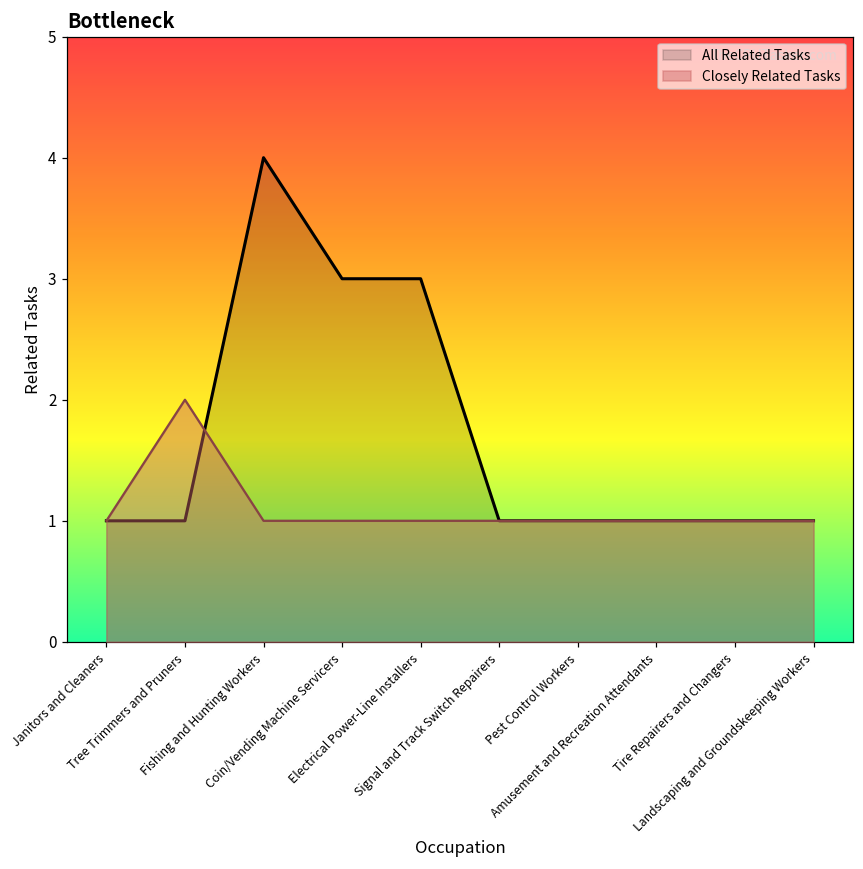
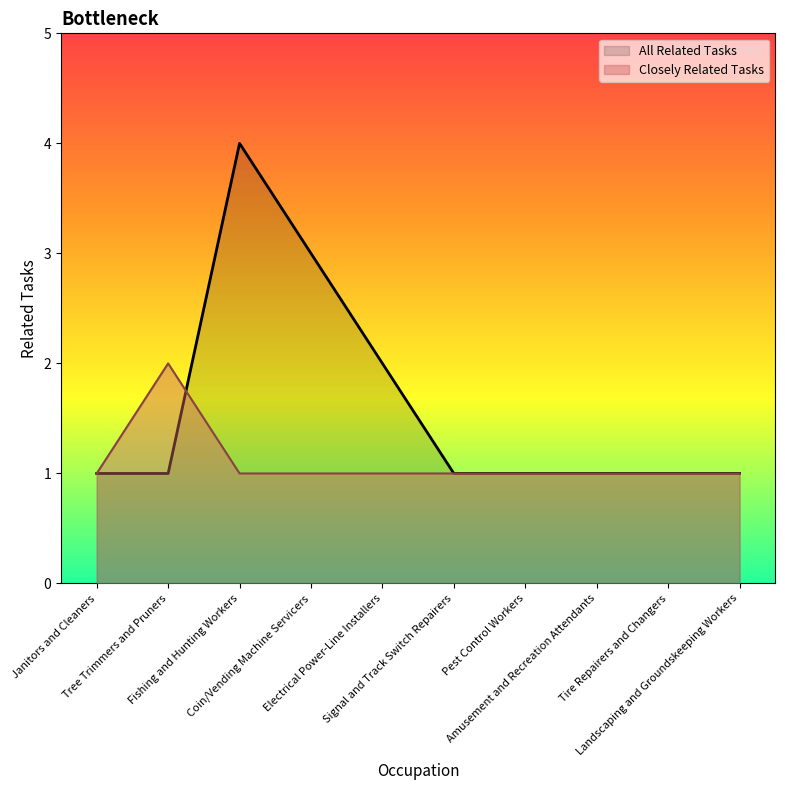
All Related Tasks, Electrical Power-Line Installers: 3 -> 2
